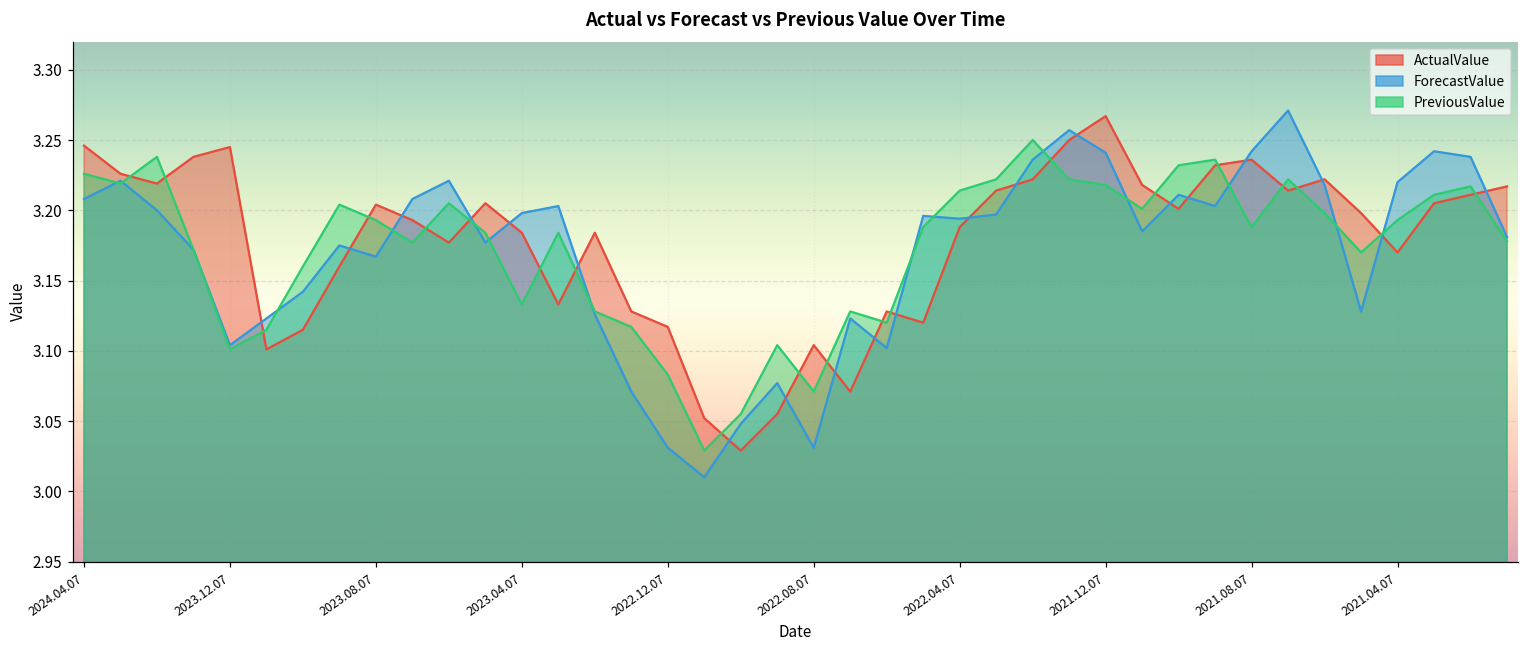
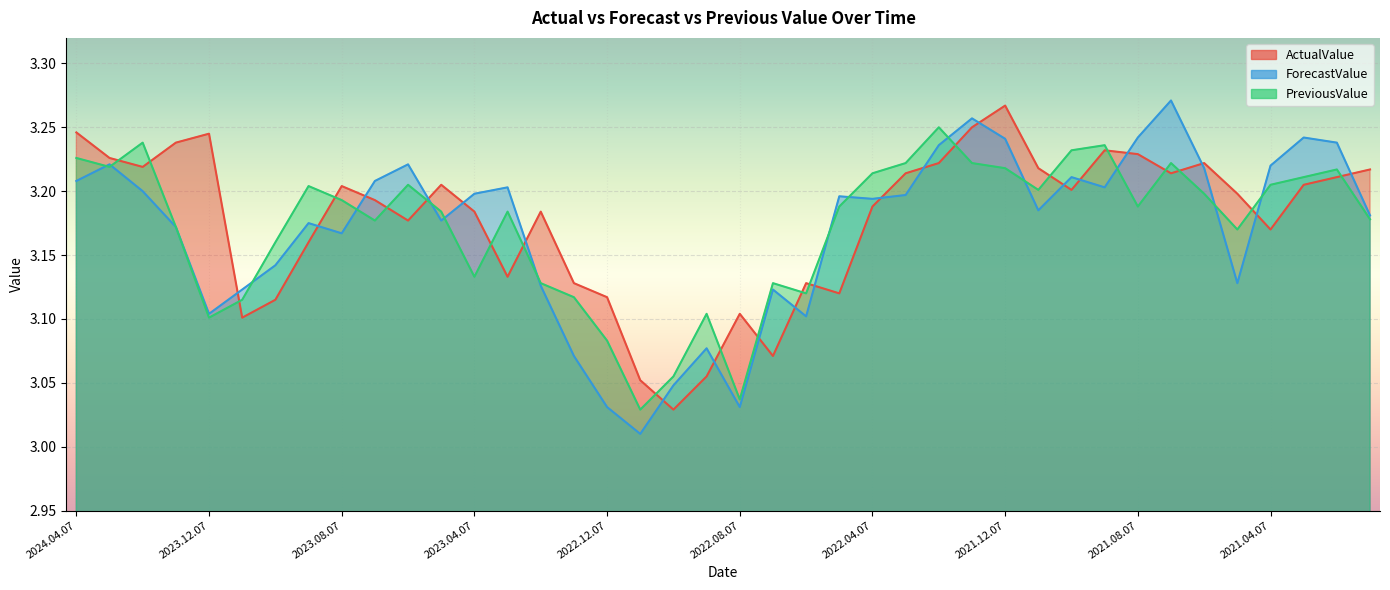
PreviousValue, 2022.08.07: 3.071 -> 3.037
ActualValue, 2021.08.07: 3.236 -> 3.229
PreviousValue, 2021.04.07: 3.193 -> 3.205
